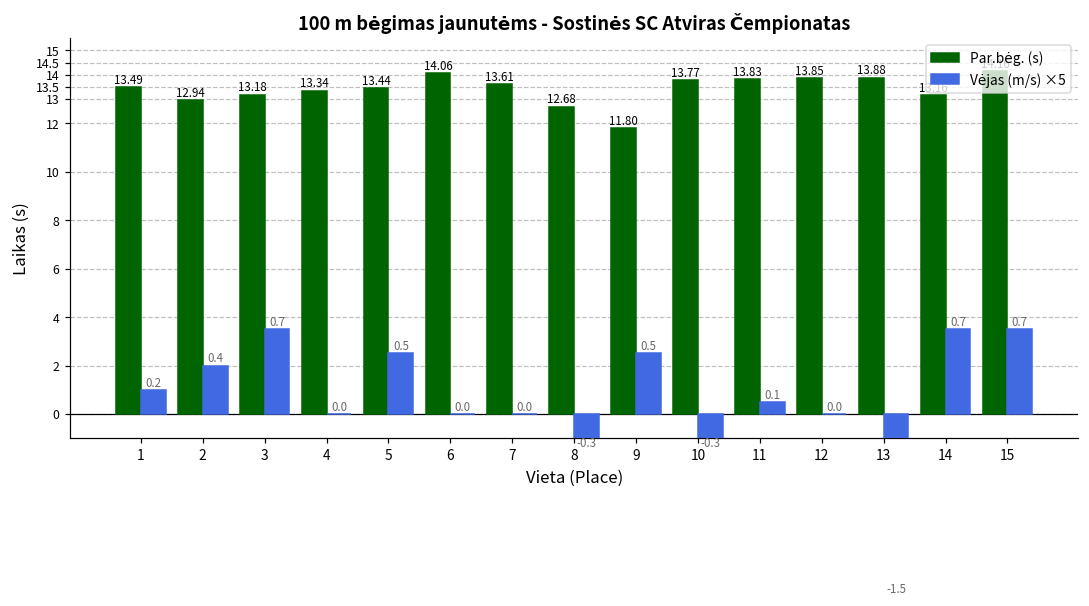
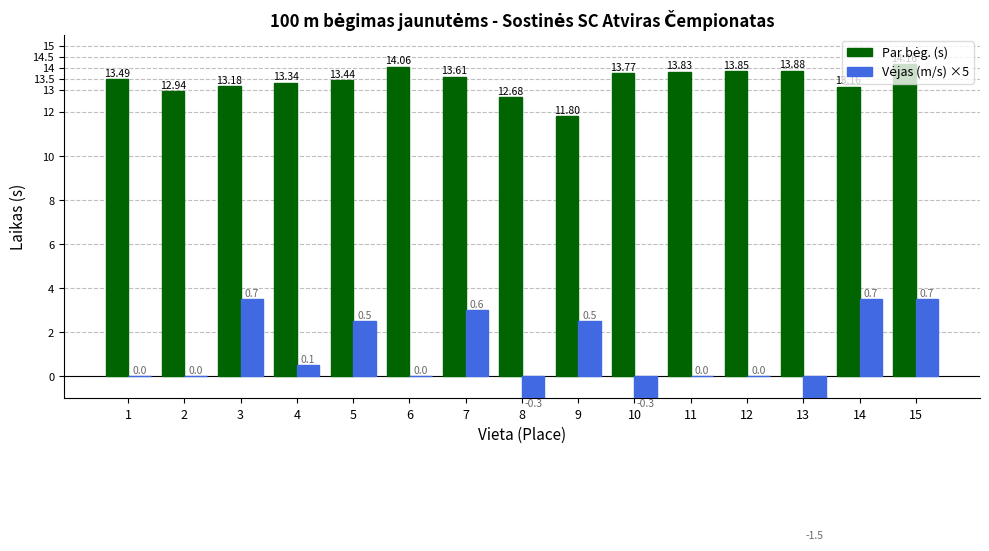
Vėjas (m/s) ×5, 1: 0.2 -> 0.0
Vėjas (m/s) ×5, 2: 0.4 -> 0.0
Vėjas (m/s) ×5, 4: 0.0 -> 0.1
Vėjas (m/s) ×5, 7: 0.0 -> 0.6
Vėjas (m/s) ×5, 11: 0.1 -> 0.0
